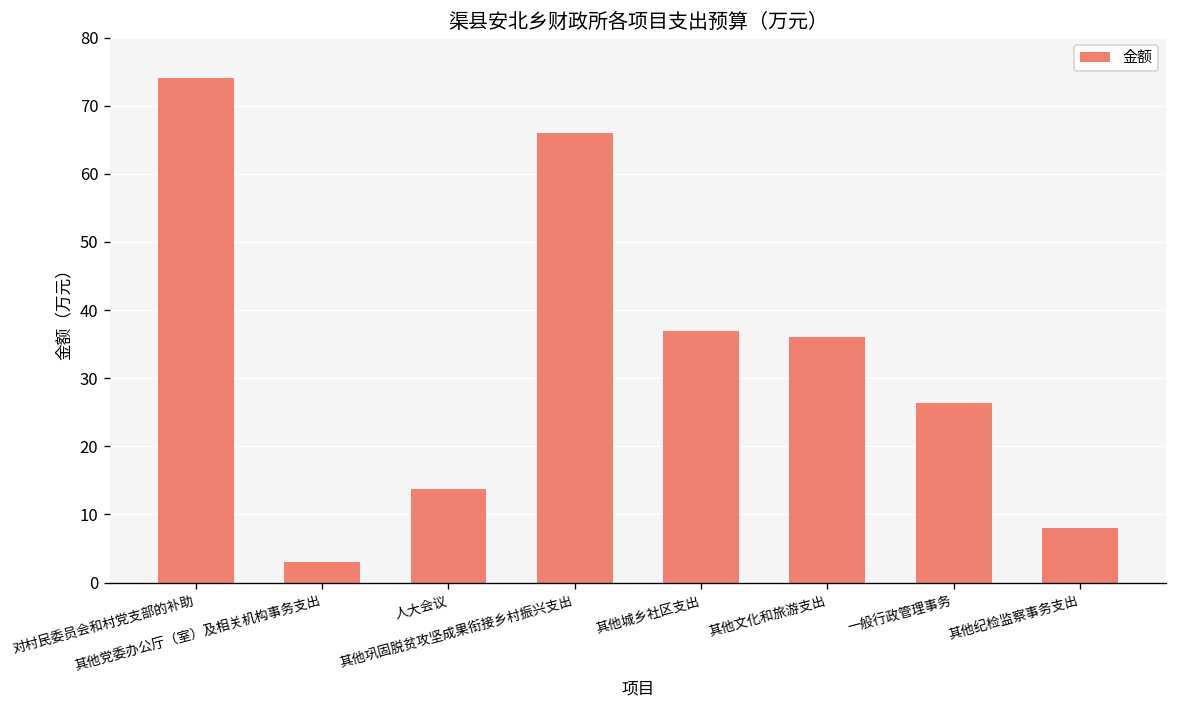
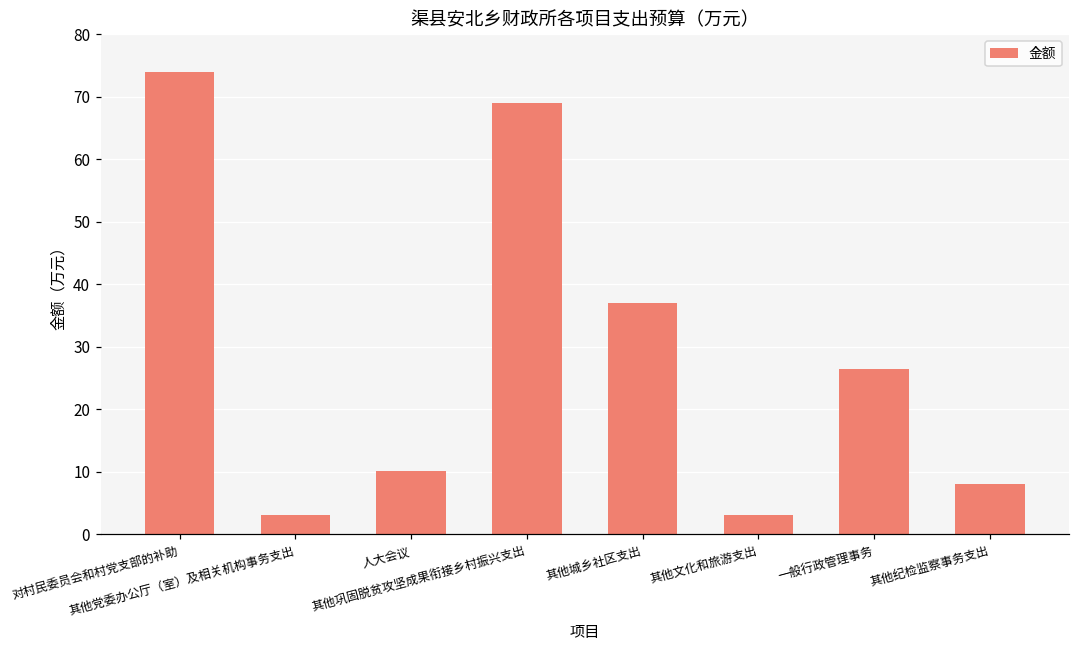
人大会议: 14 -> 10
其他巩固脱贫攻坚成果衔接乡村振兴支出: 66 -> 69
其他文化和旅游支出: 36 -> 3
